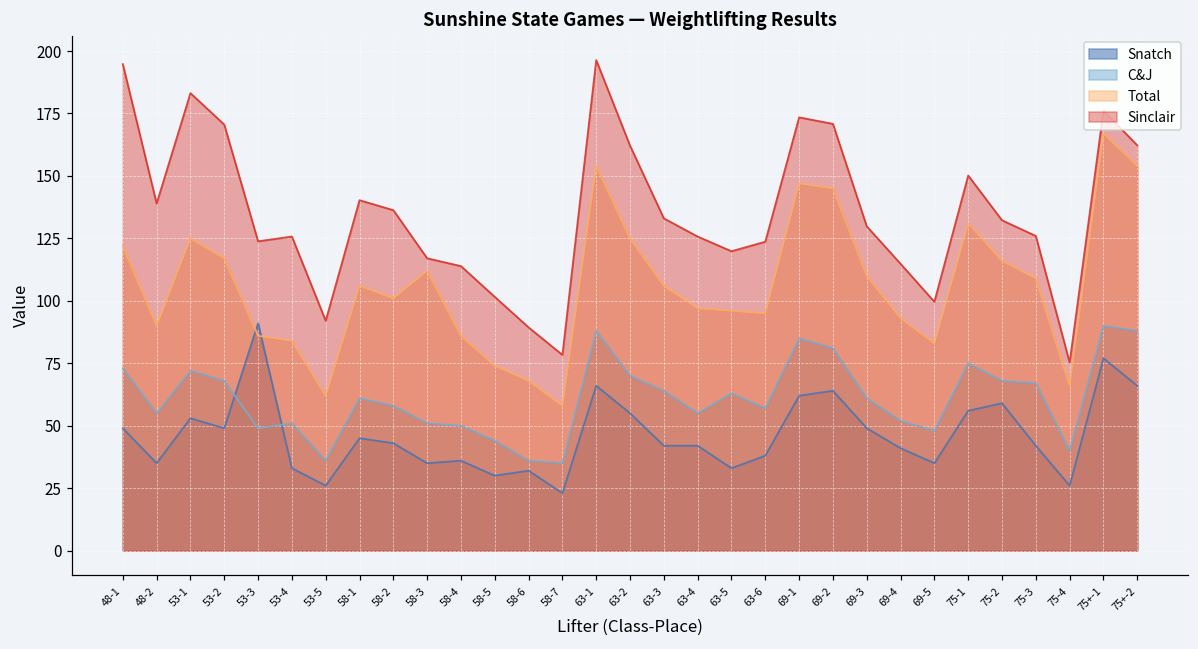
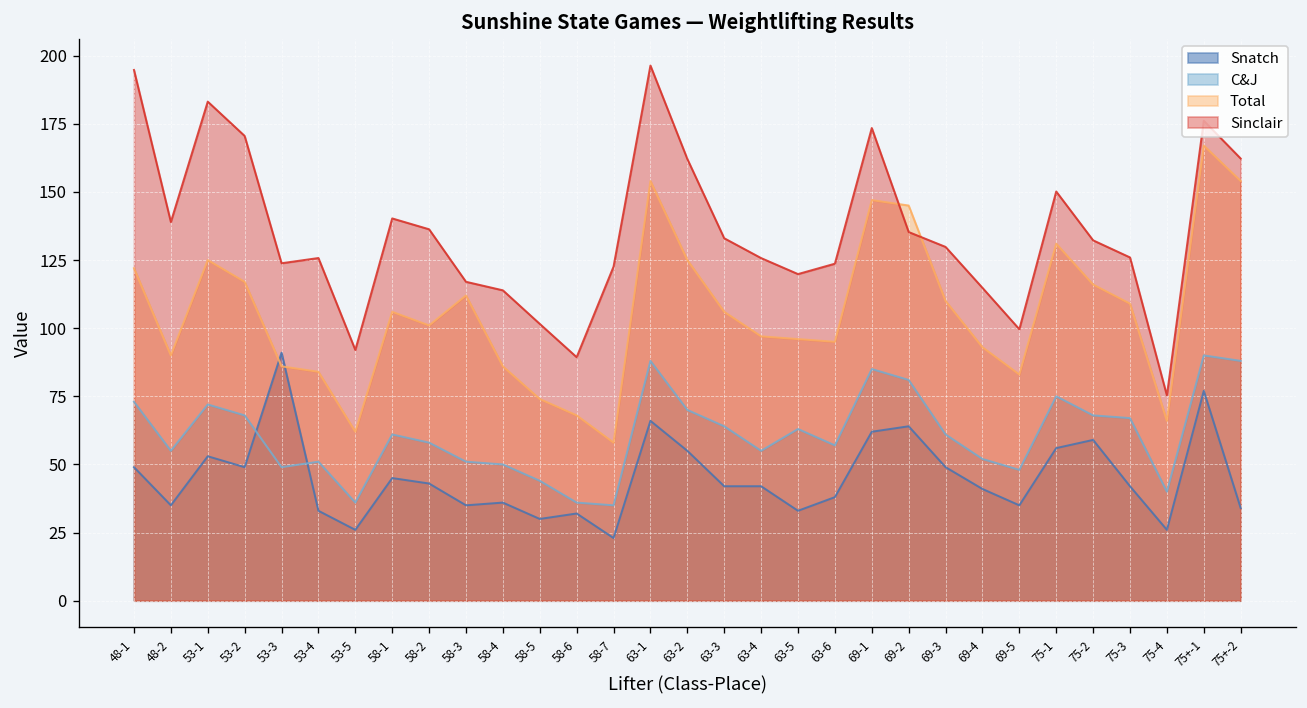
Sinclair, 58-7: 78 -> 123
Sinclair, 69-2: 171 -> 135
Snatch, 75+-2: 66 -> 34
